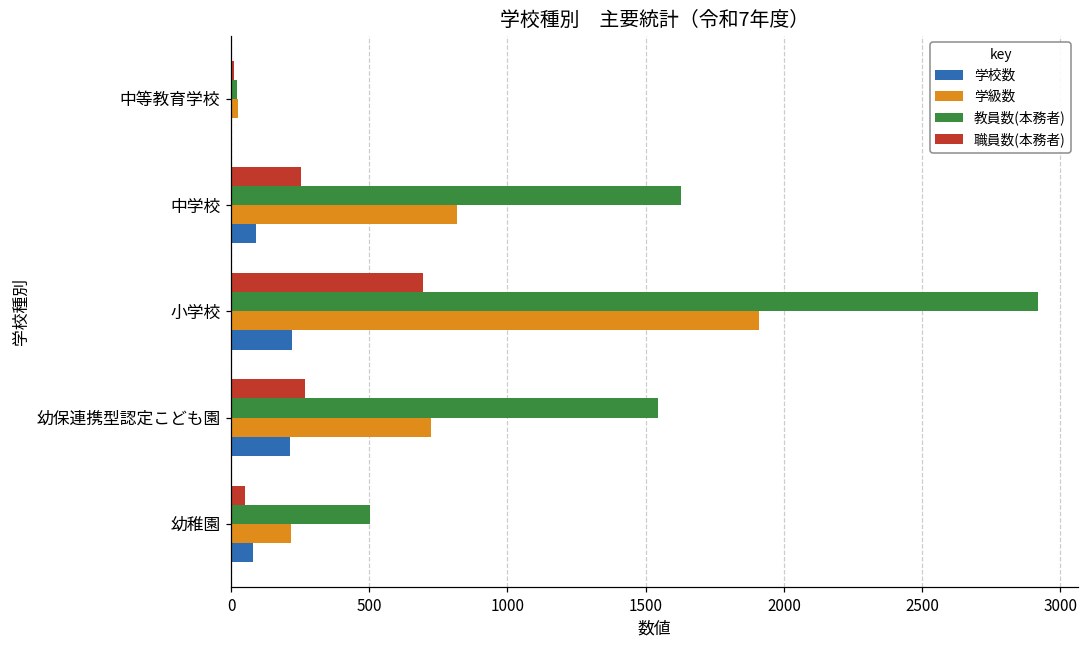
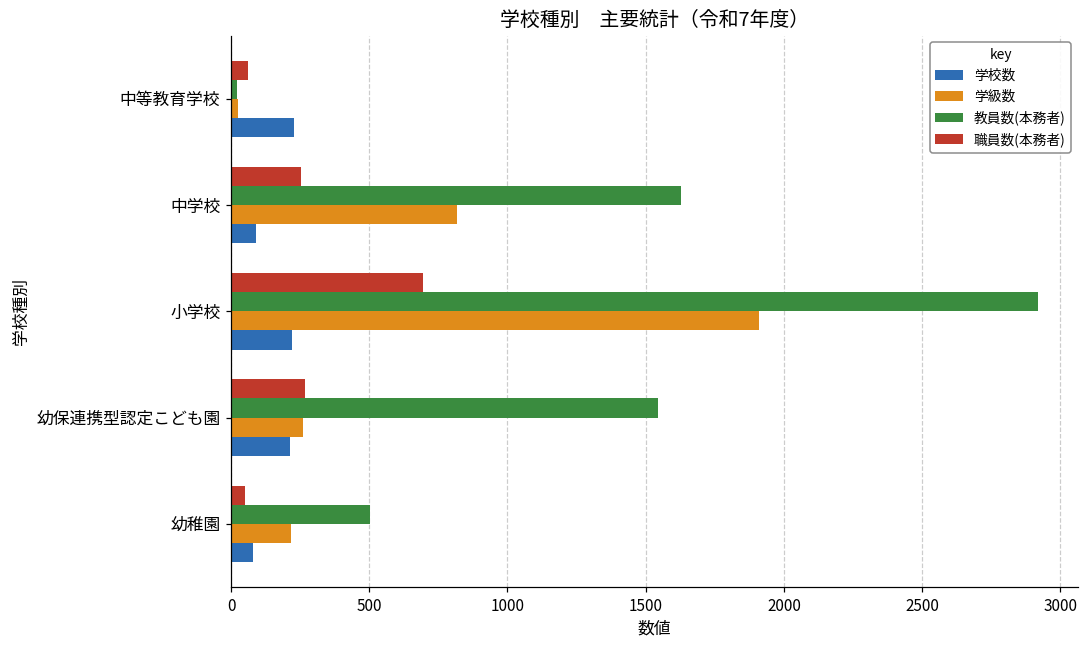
職員数(本務者), 中等教育学校: 10 -> 60
学校数, 中等教育学校: 0 -> 230
学級数, 幼保連携型認定こども園: 720 -> 260
